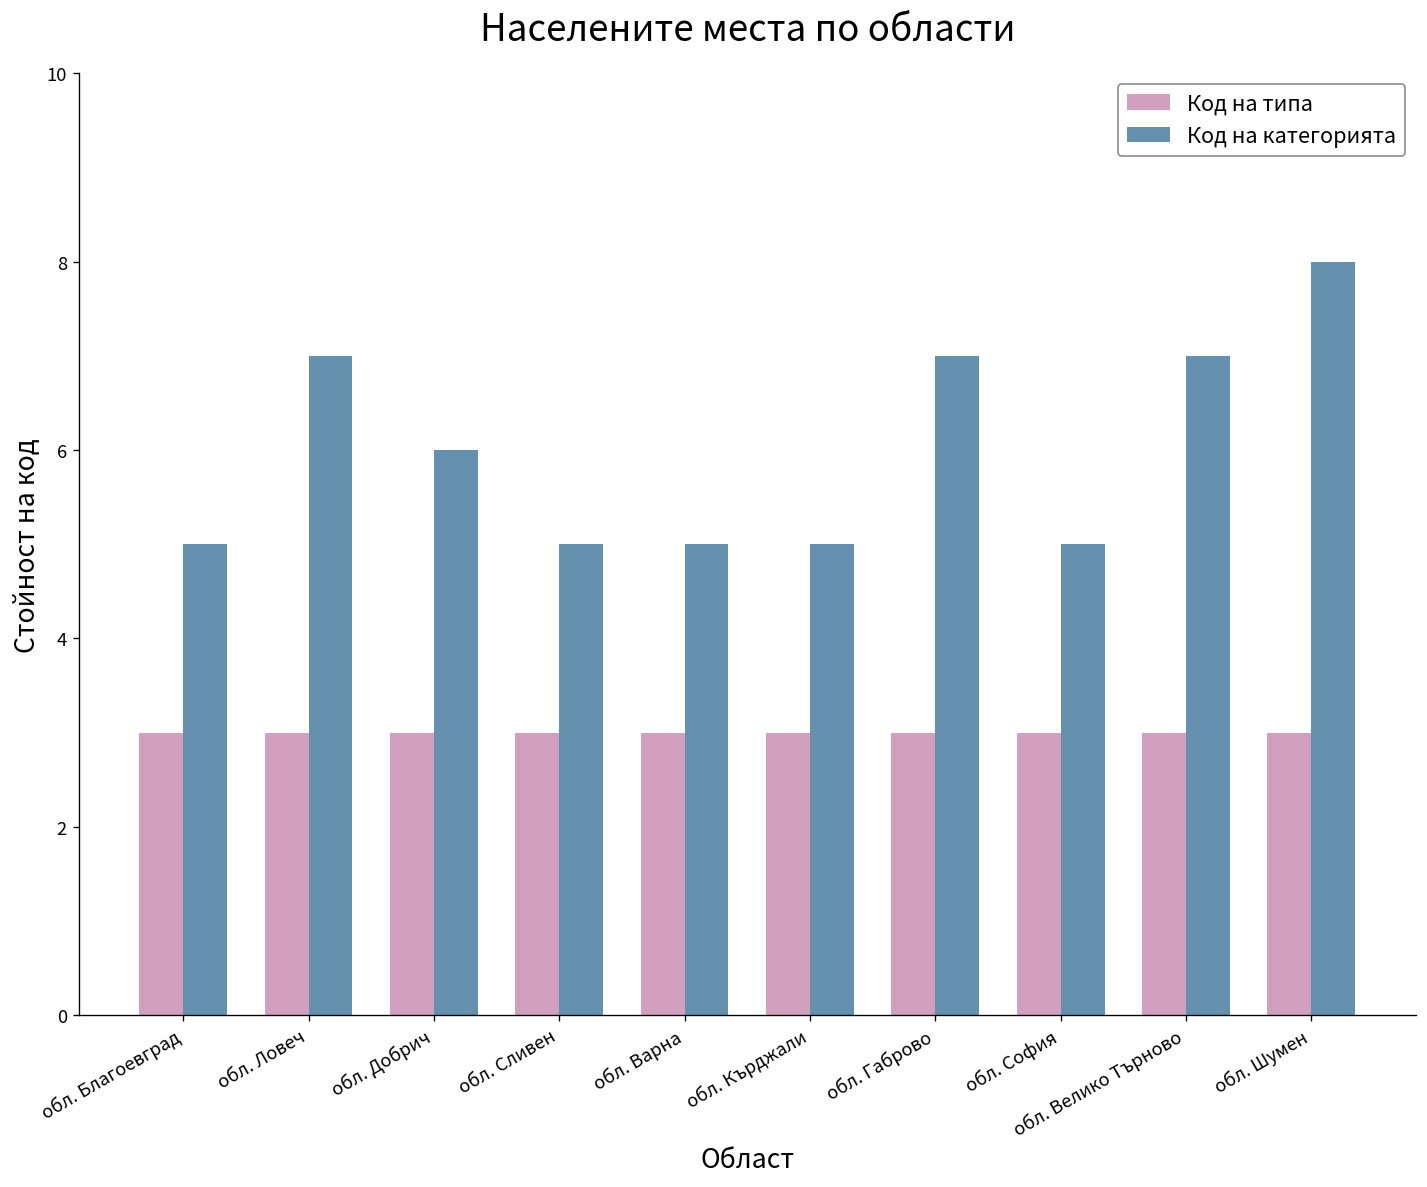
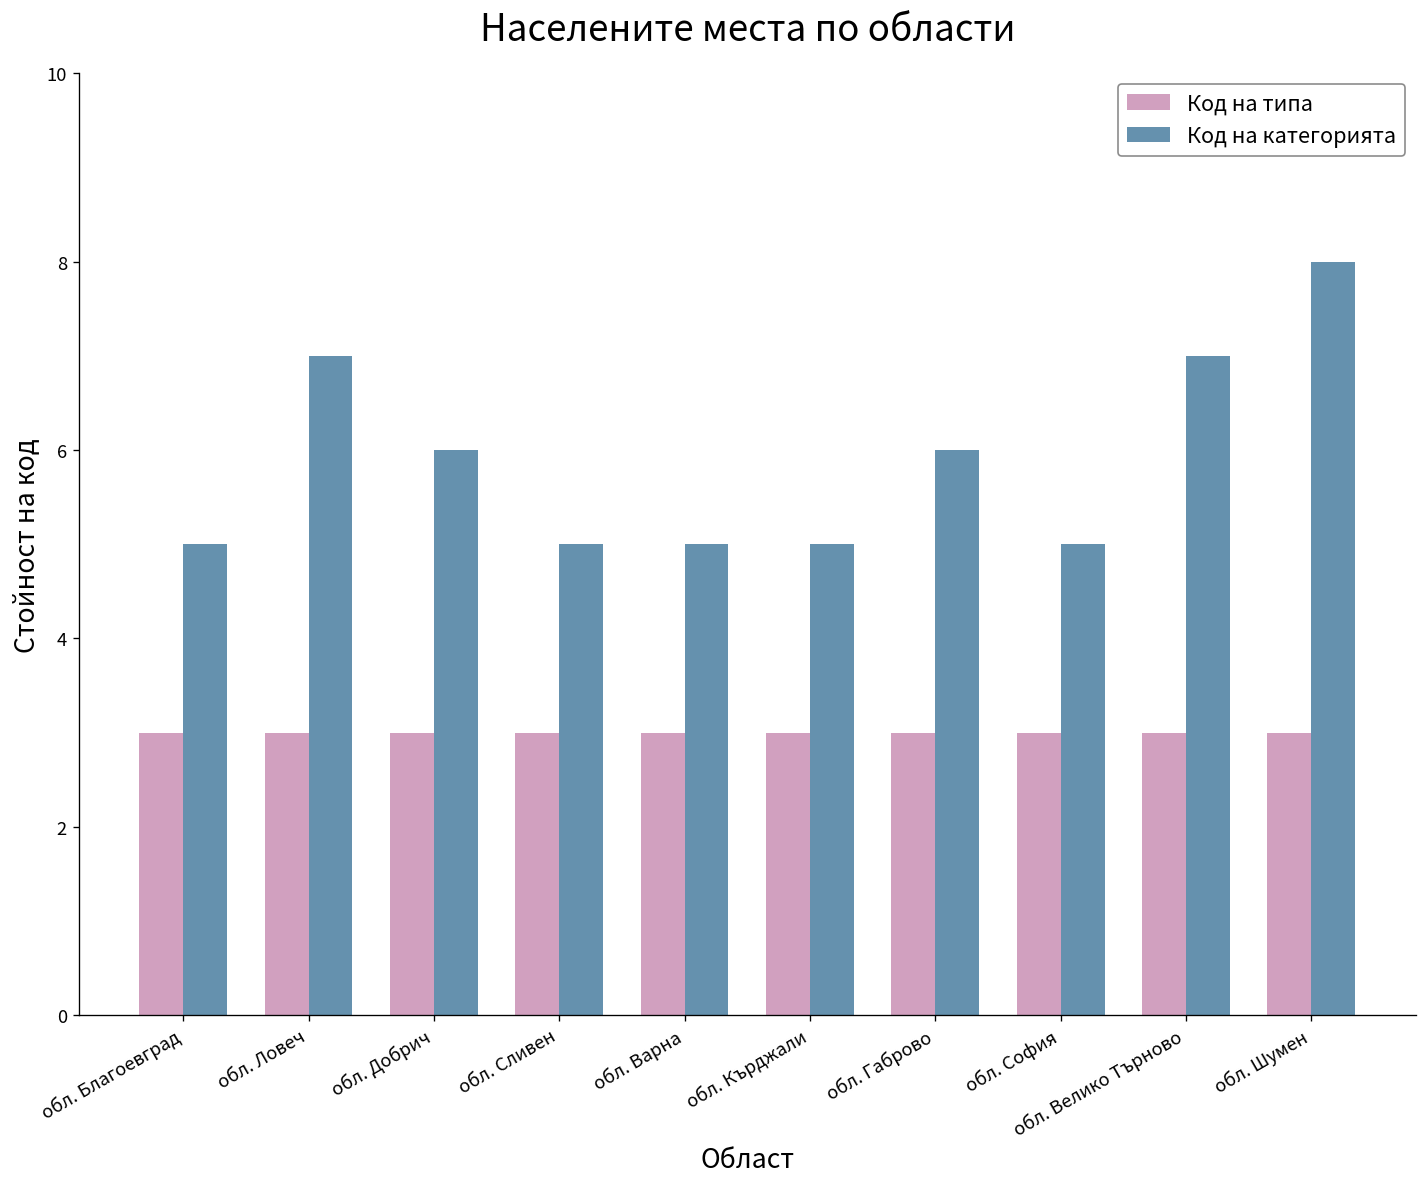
Код на категорията, обл. Габрово: 7 -> 6
